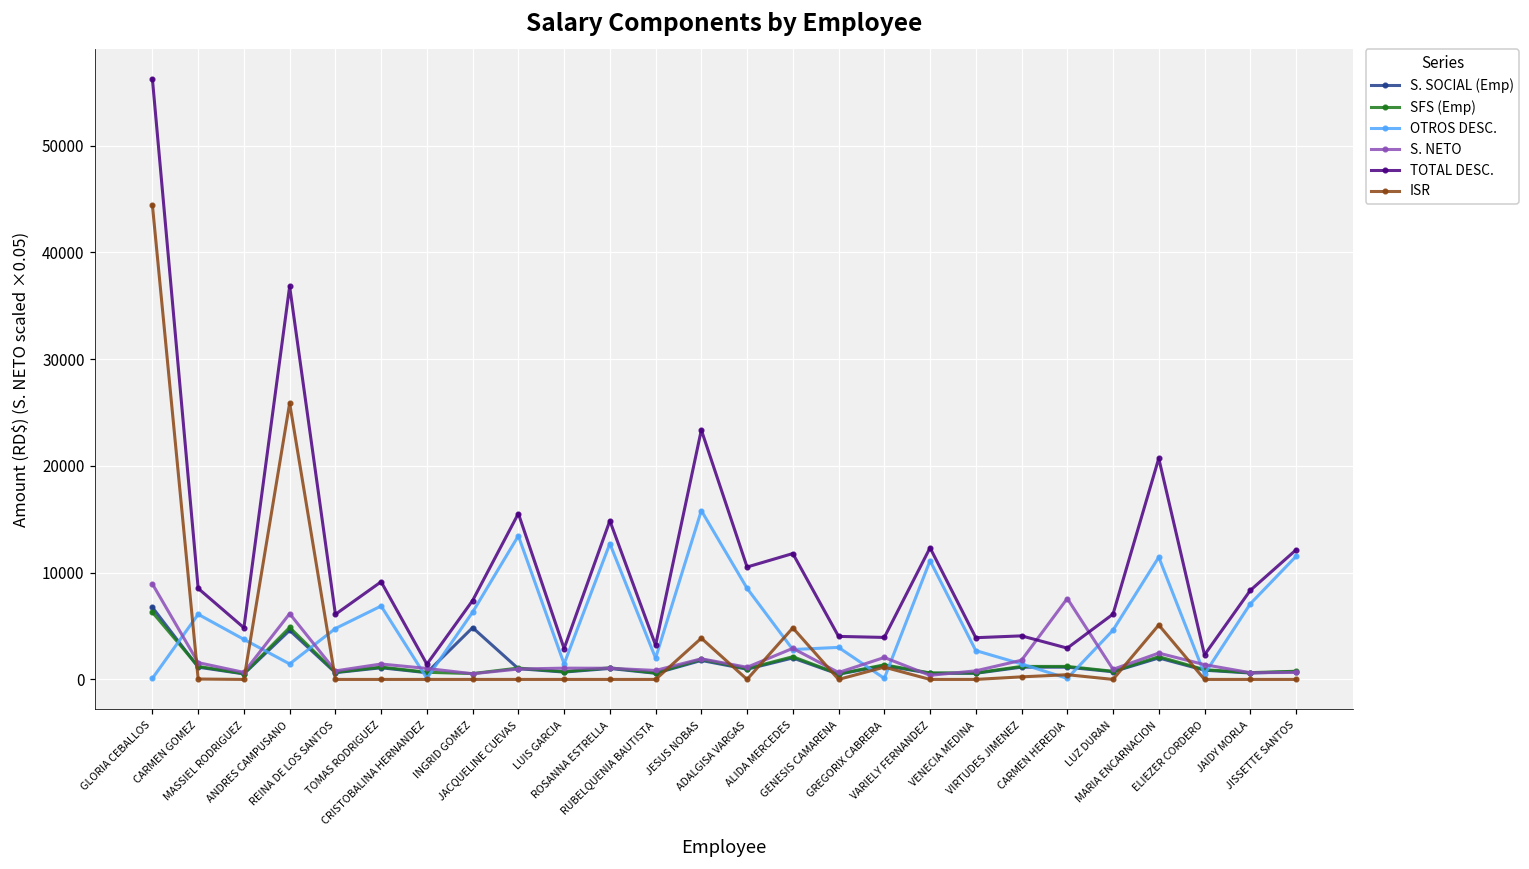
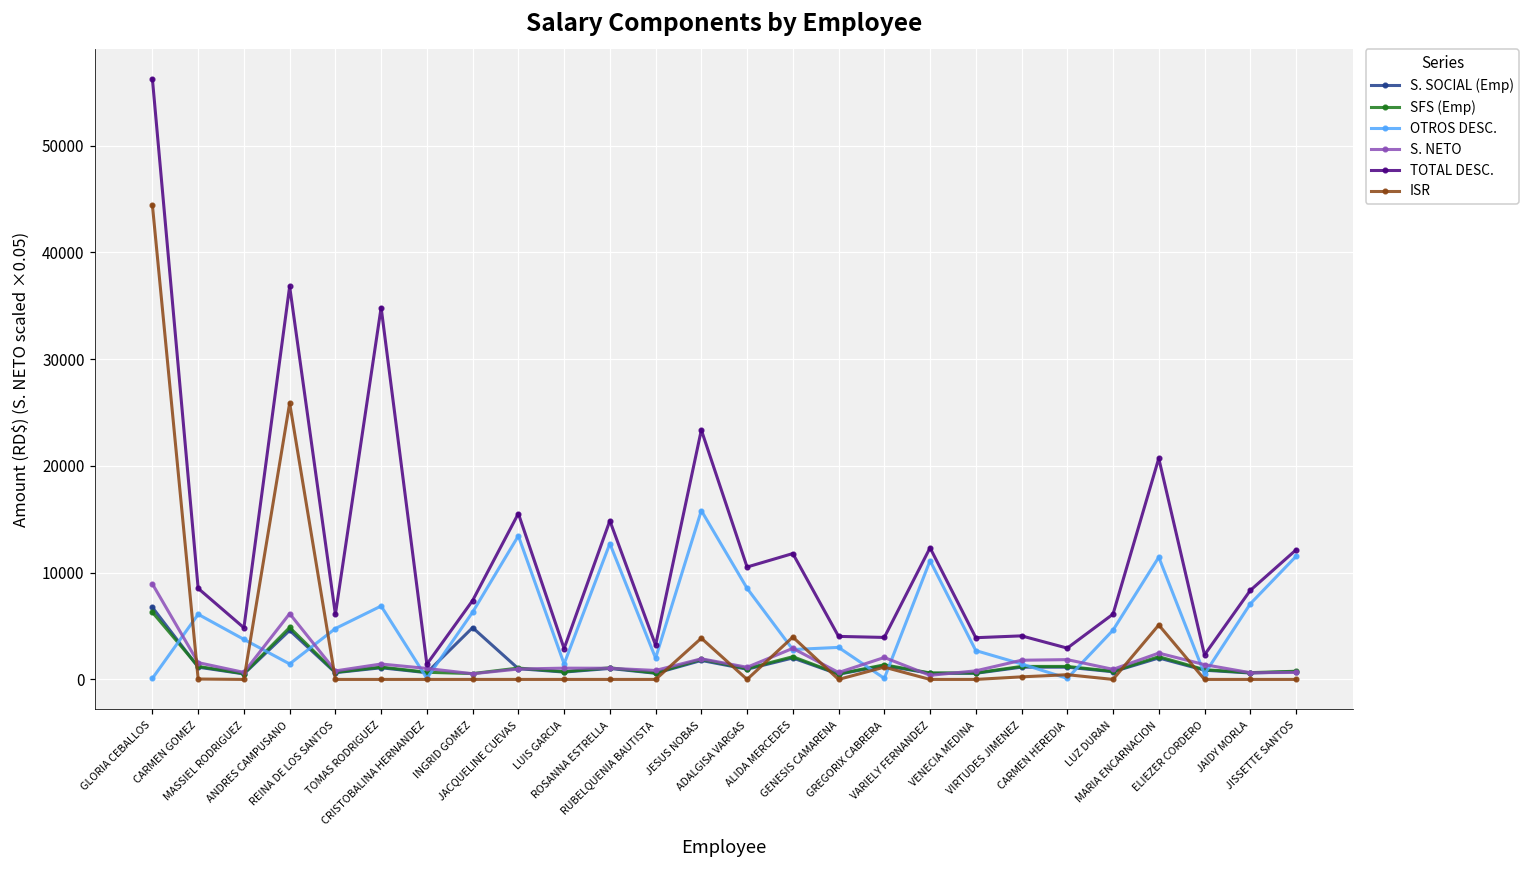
TOTAL DESC., TOMAS RODRIGUEZ: 9000 -> 35000
ISR, ALIDA MERCEDES: 5000 -> 4000
S. NETO, CARMEN HEREDIA: 8000 -> 2000
